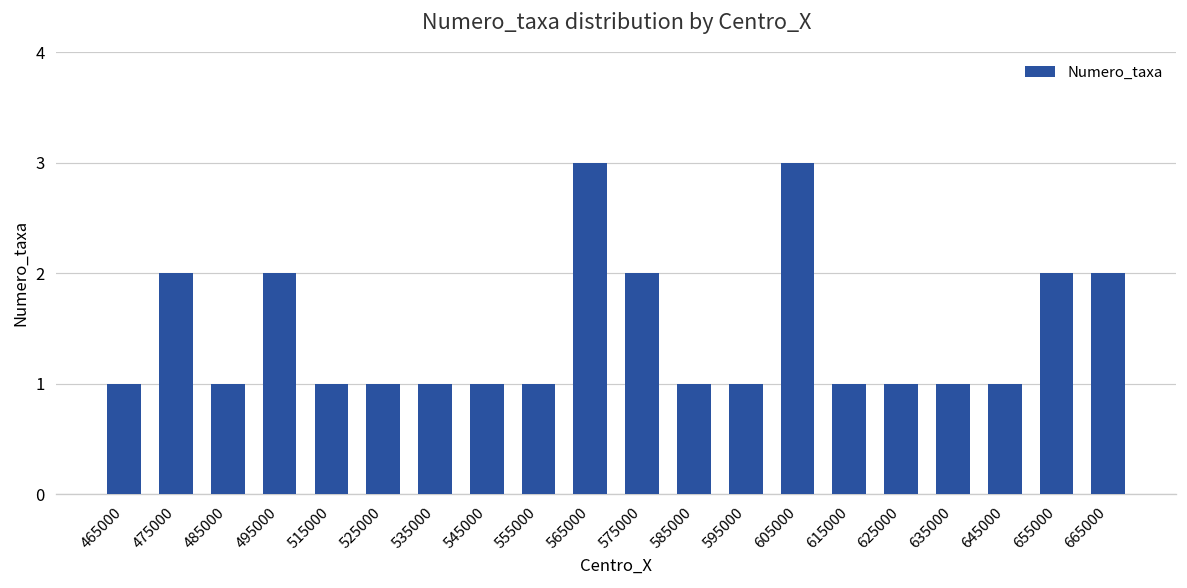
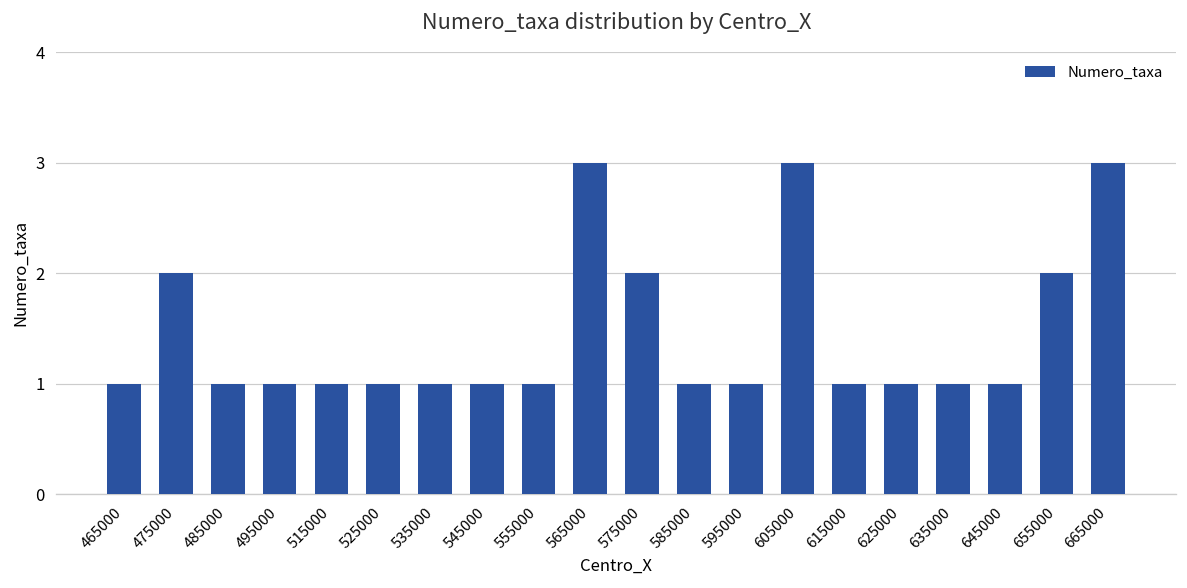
495000: 2 -> 1
665000: 2 -> 3
